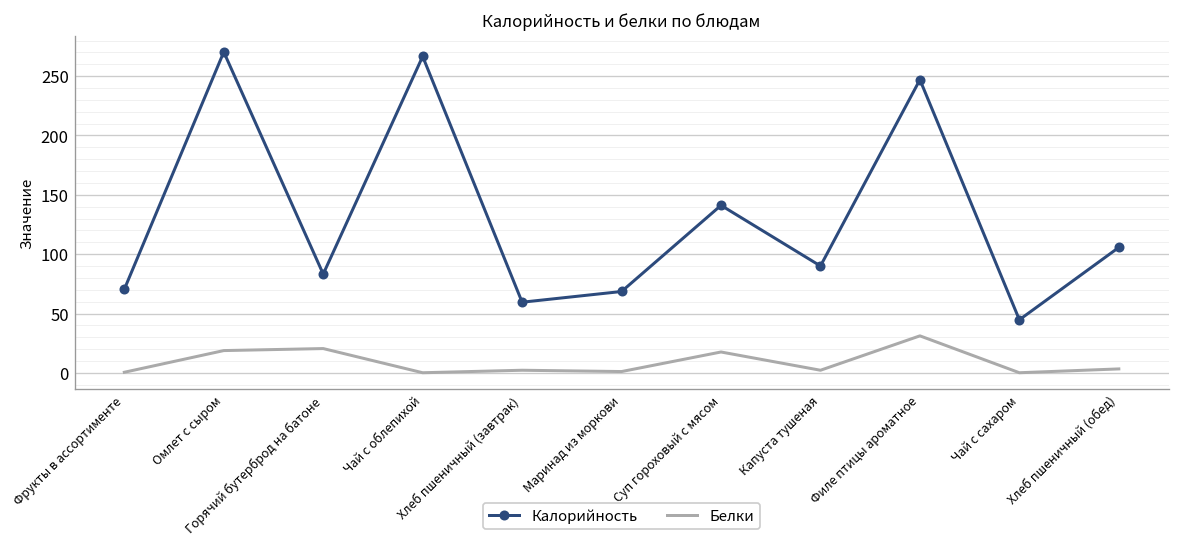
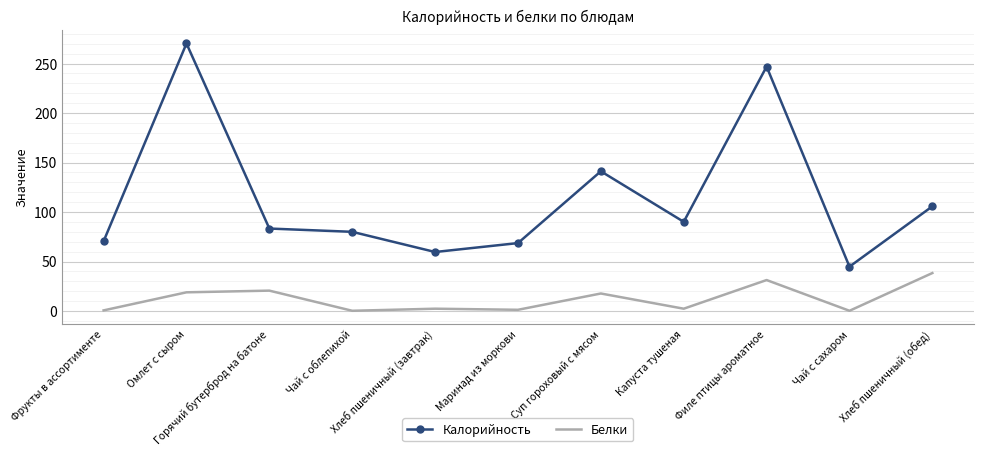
Калорийность, Чай с облепихой: 270 -> 80
Белки, Хлеб пшеничный (обед): 0 -> 40
